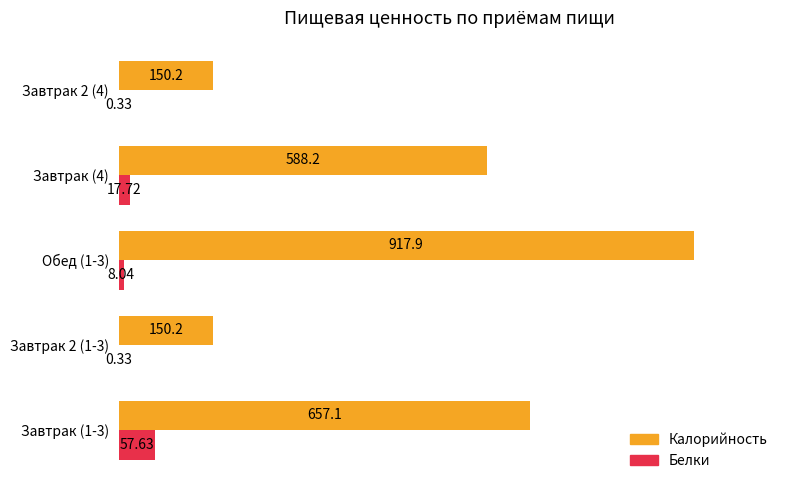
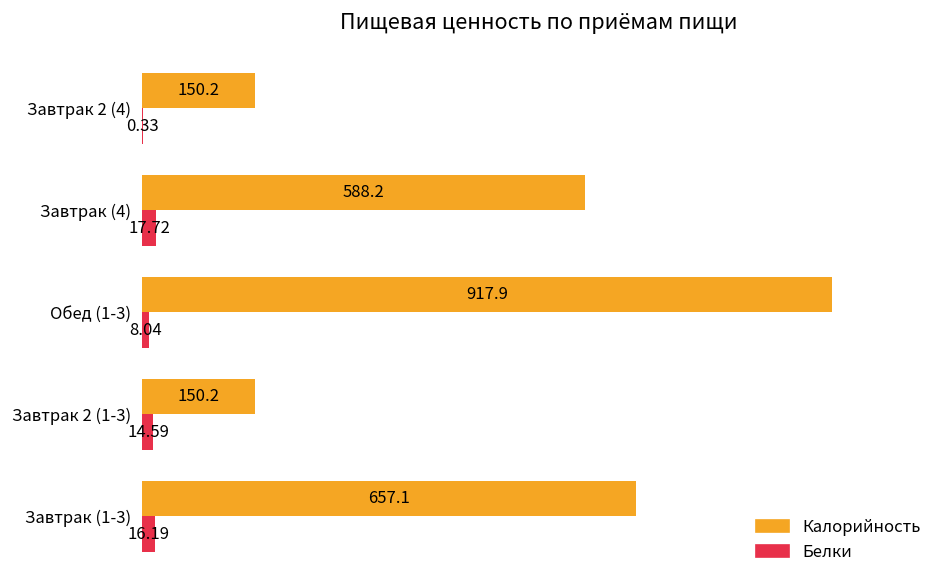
Белки, Завтрак 2 (1-3): 0.33 -> 14.59
Белки, Завтрак (1-3): 57.63 -> 16.19
